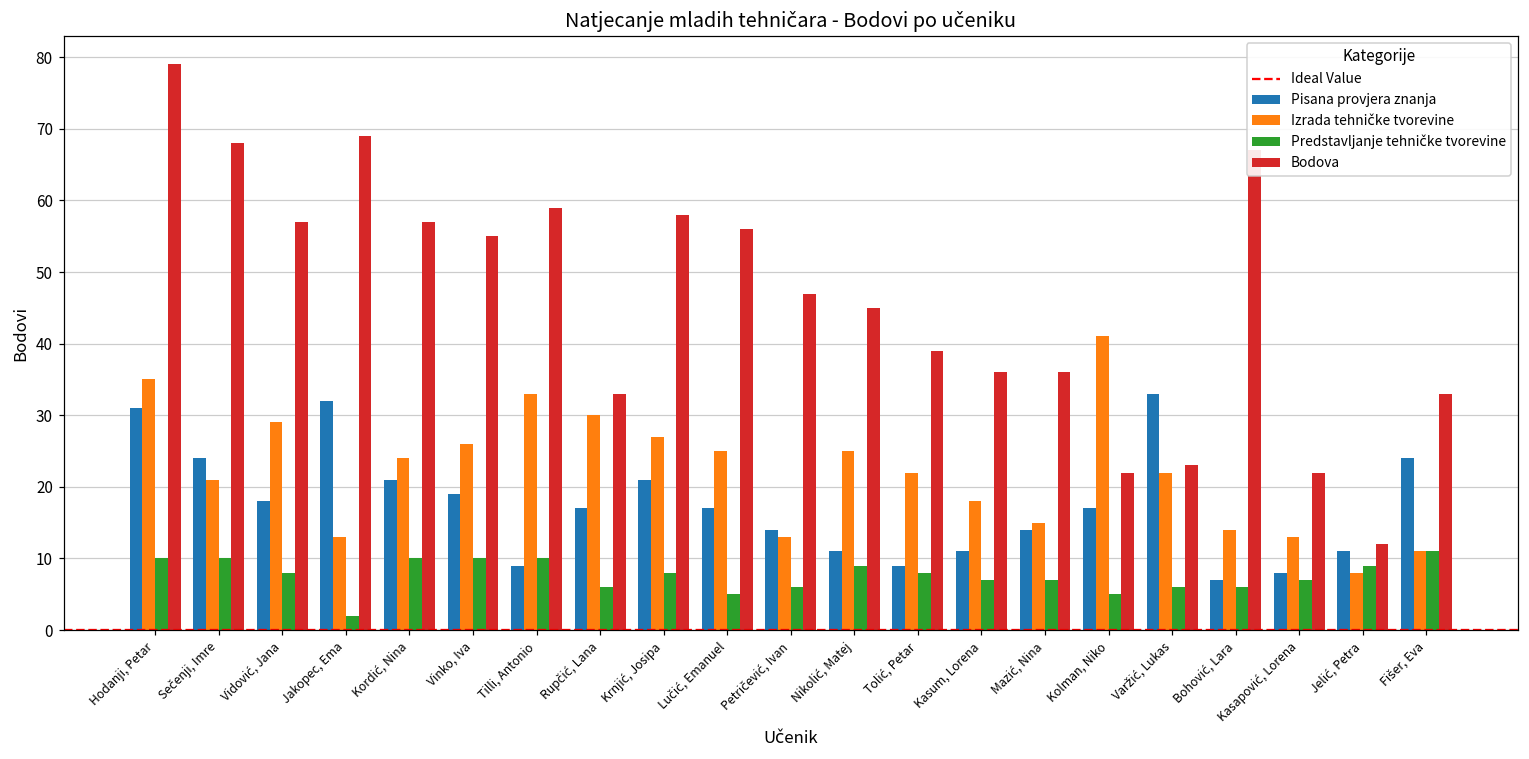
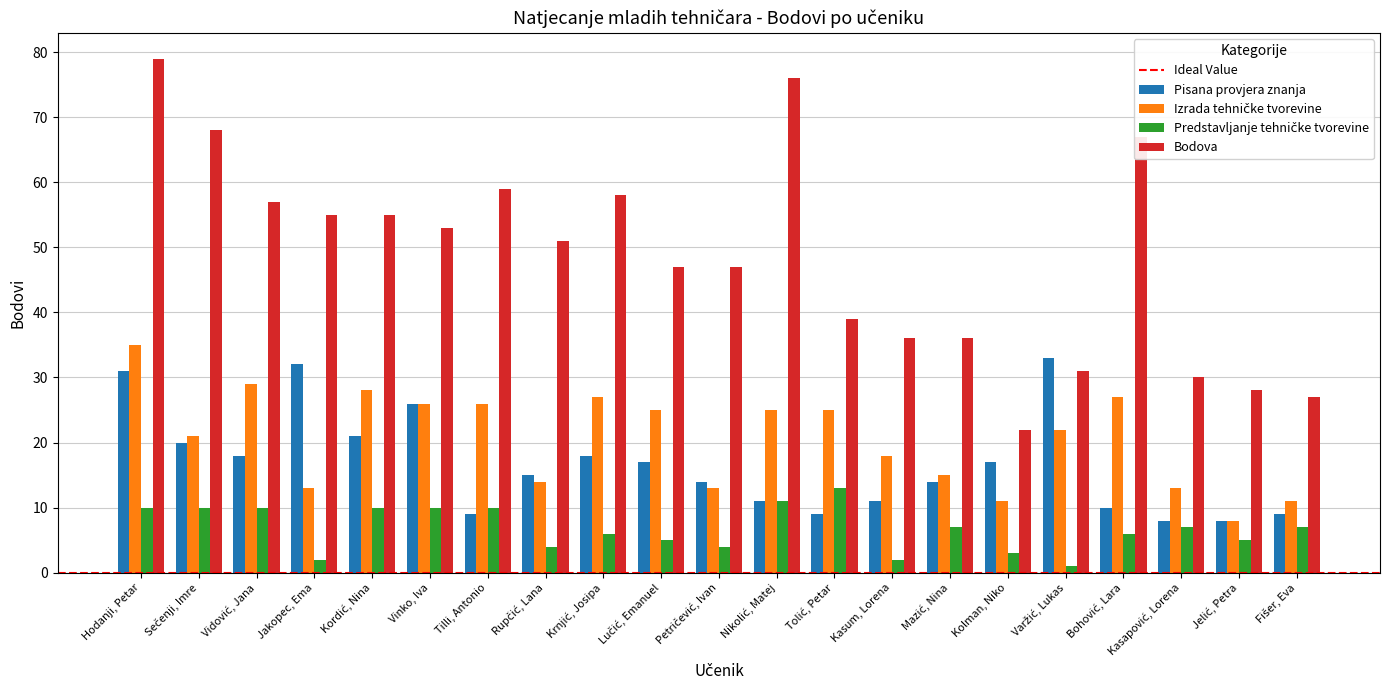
Pisana provjera znanja, Sečenji, Imre: 24 -> 20
Predstavljanje tehničke tvorevine, Vidović, Jana: 8 -> 10
Bodova, Jakopec, Ema: 69 -> 55
Izrada tehničke tvorevine, Kordić, Nina: 24 -> 28
Bodova, Kordić, Nina: 57 -> 55
Pisana provjera znanja, Vinko, Iva: 19 -> 26
Bodova, Vinko, Iva: 55 -> 53
Izrada tehničke tvorevine, Tilli, Antonio: 33 -> 26
Pisana provjera znanja, Rupčić, Lana: 17 -> 15
Izrada tehničke tvorevine, Rupčić, Lana: 30 -> 14
Predstavljanje tehničke tvorevine, Rupčić, Lana: 6 -> 4
Bodova, Rupčić, Lana: 33 -> 51
Pisana provjera znanja, Krnjić, Josipa: 21 -> 18
Predstavljanje tehničke tvorevine, Krnjić, Josipa: 8 -> 6
Bodova, Lučić, Emanuel: 56 -> 47
Predstavljanje tehničke tvorevine, Petričević, Ivan: 6 -> 4
Predstavljanje tehničke tvorevine, Nikolić, Matej: 9 -> 11
Bodova, Nikolić, Matej: 45 -> 76
Izrada tehničke tvorevine, Tolić, Petar: 22 -> 25
Predstavljanje tehničke tvorevine, Tolić, Petar: 8 -> 13
Predstavljanje tehničke tvorevine, Kasum, Lorena: 7 -> 2
Izrada tehničke tvorevine, Kolman, Niko: 41 -> 11
Predstavljanje tehničke tvorevine, Kolman, Niko: 5 -> 3
Predstavljanje tehničke tvorevine, Varžić, Lukas: 6 -> 1
Bodova, Varžić, Lukas: 23 -> 31
Pisana provjera znanja, Bohović, Lara: 7 -> 10
Izrada tehničke tvorevine, Bohović, Lara: 14 -> 27
Bodova, Kasapović, Lorena: 22 -> 30
Pisana provjera znanja, Jelić, Petra: 11 -> 8
Predstavljanje tehničke tvorevine, Jelić, Petra: 9 -> 5
Bodova, Jelić, Petra: 12 -> 28
Pisana provjera znanja, Fišer, Eva: 24 -> 9
Predstavljanje tehničke tvorevine, Fišer, Eva: 11 -> 7
Bodova, Fišer, Eva: 33 -> 27
